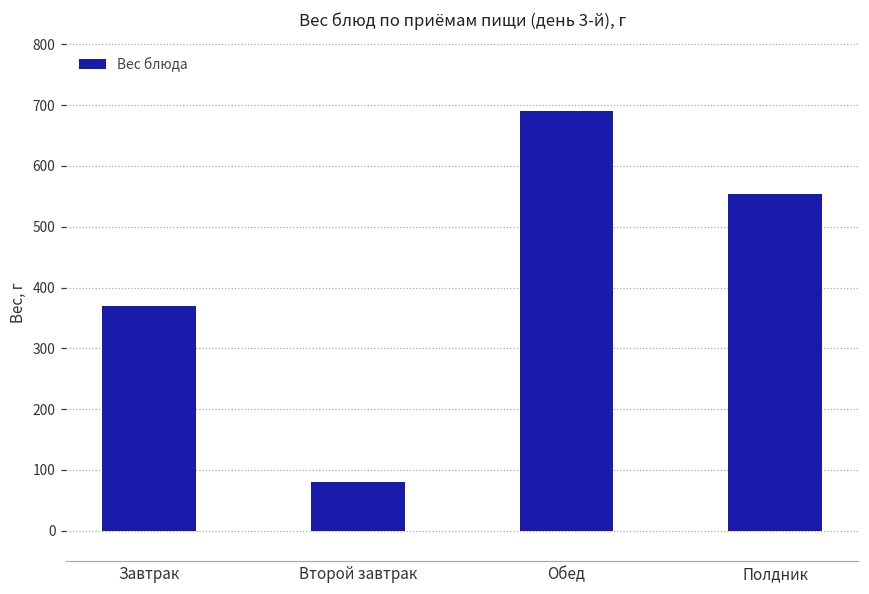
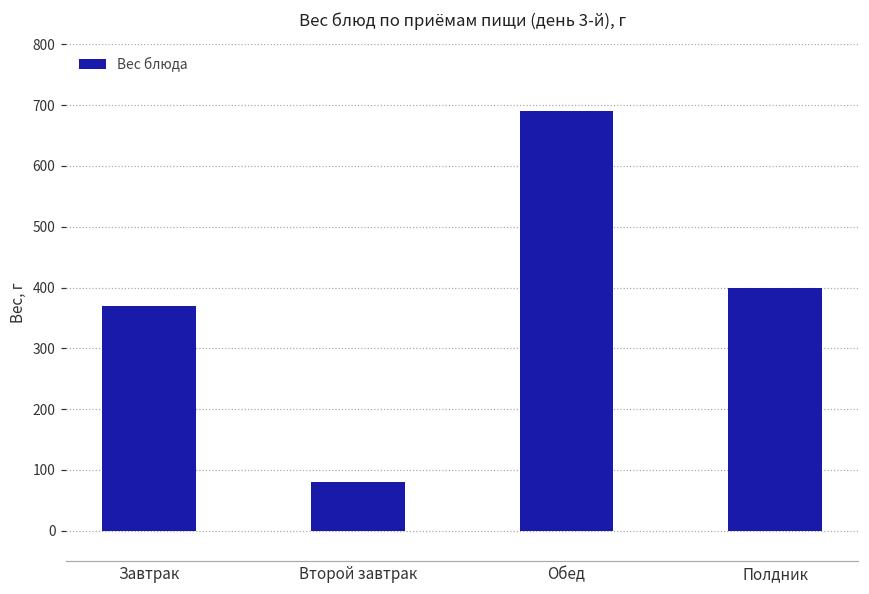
Полдник: 550 -> 400
